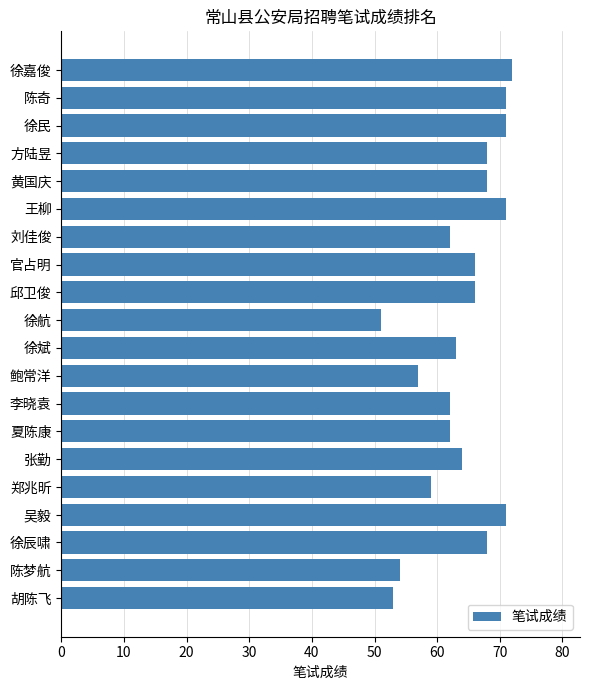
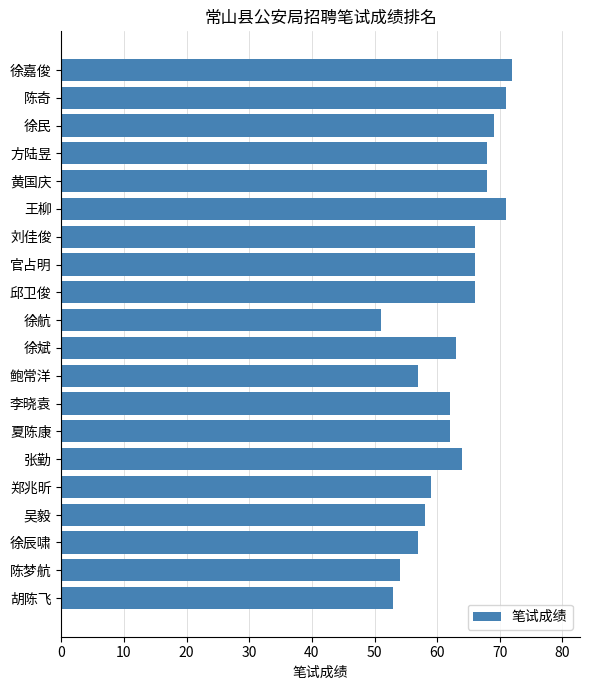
徐民: 71 -> 69
刘佳俊: 62 -> 66
吴毅: 71 -> 58
徐辰啸: 68 -> 57
